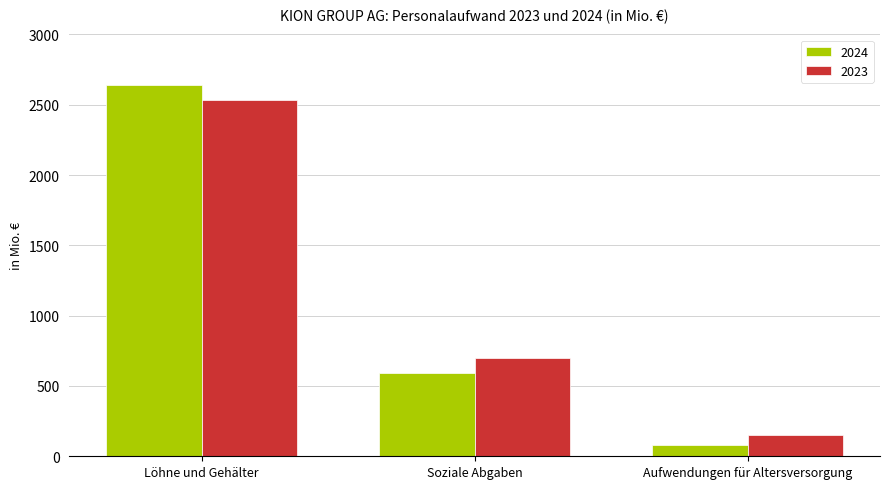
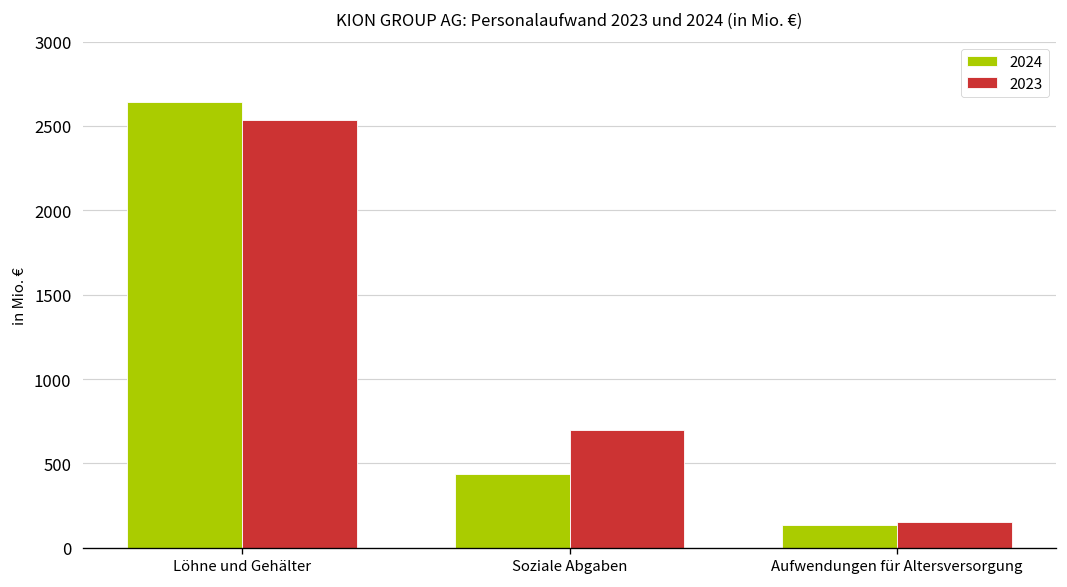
2024, Soziale Abgaben: 600 -> 440
2024, Aufwendungen für Altersversorgung: 80 -> 130
